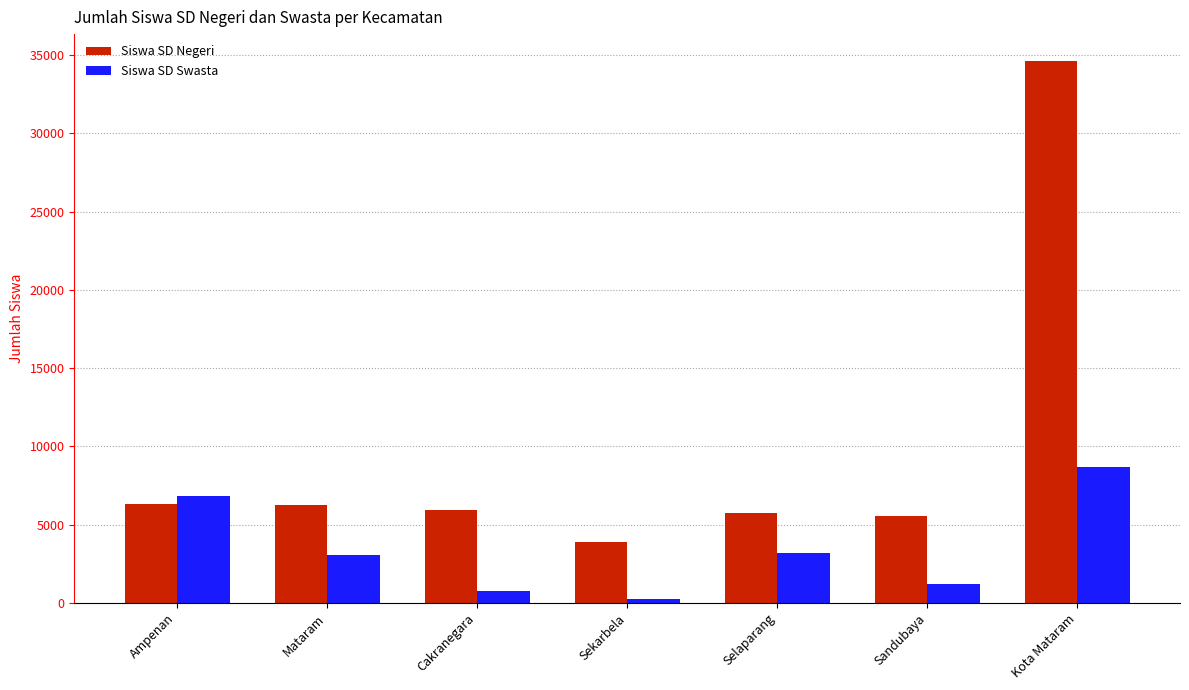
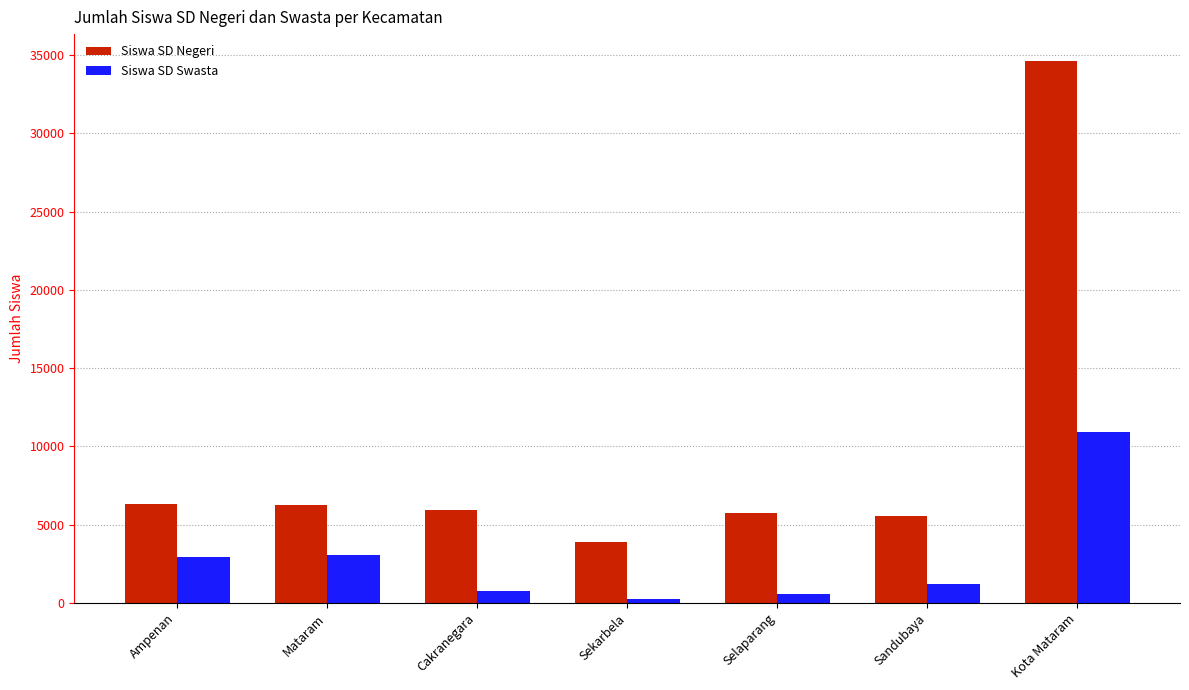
Siswa SD Swasta, Ampenan: 6800 -> 2900
Siswa SD Swasta, Selaparang: 3200 -> 600
Siswa SD Swasta, Kota Mataram: 8700 -> 10900
